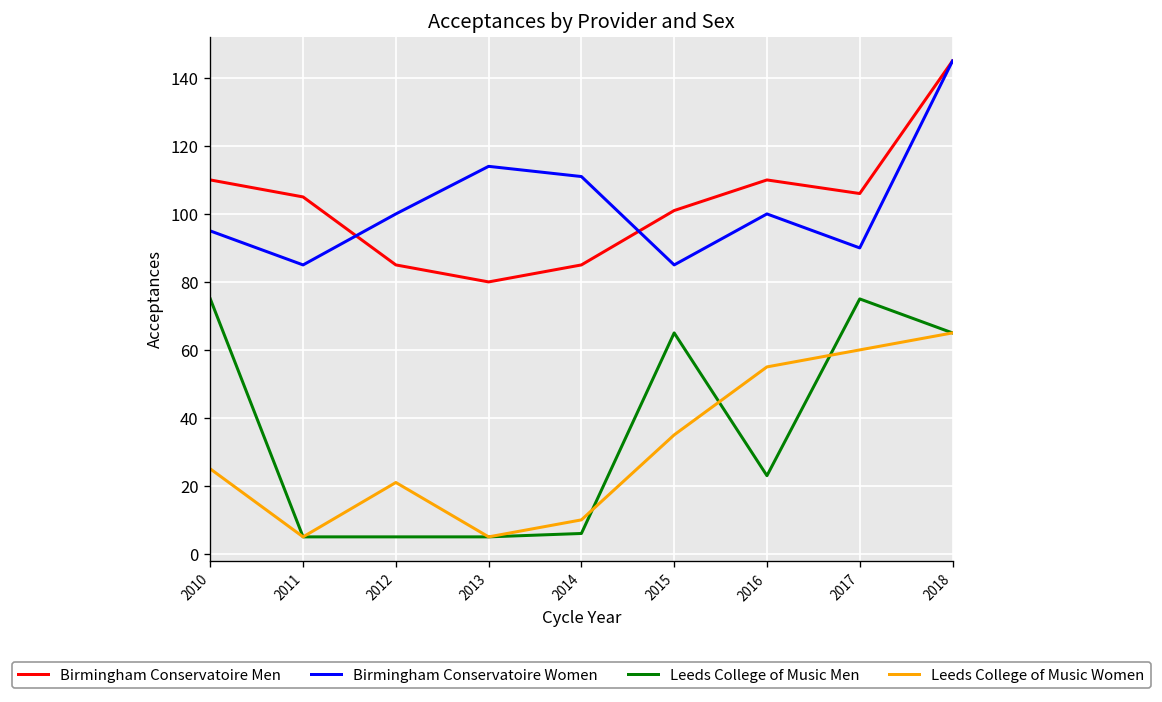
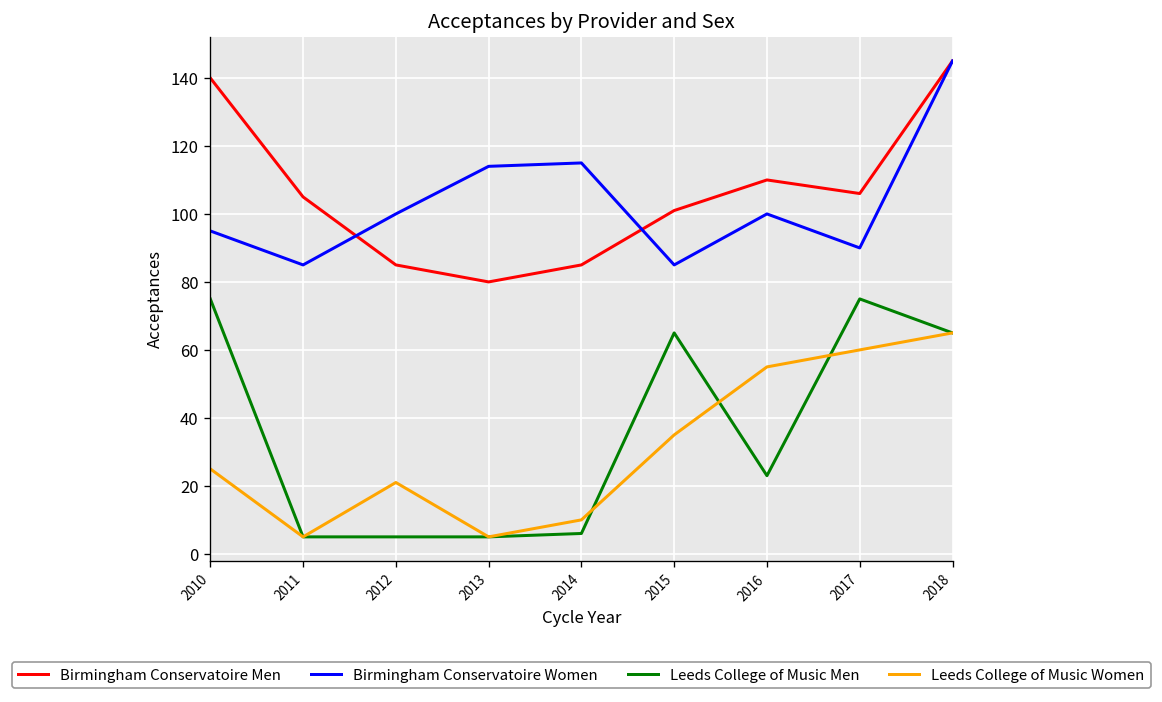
Birmingham Conservatoire Men, 2010: 110 -> 140
Birmingham Conservatoire Women, 2014: 111 -> 115
